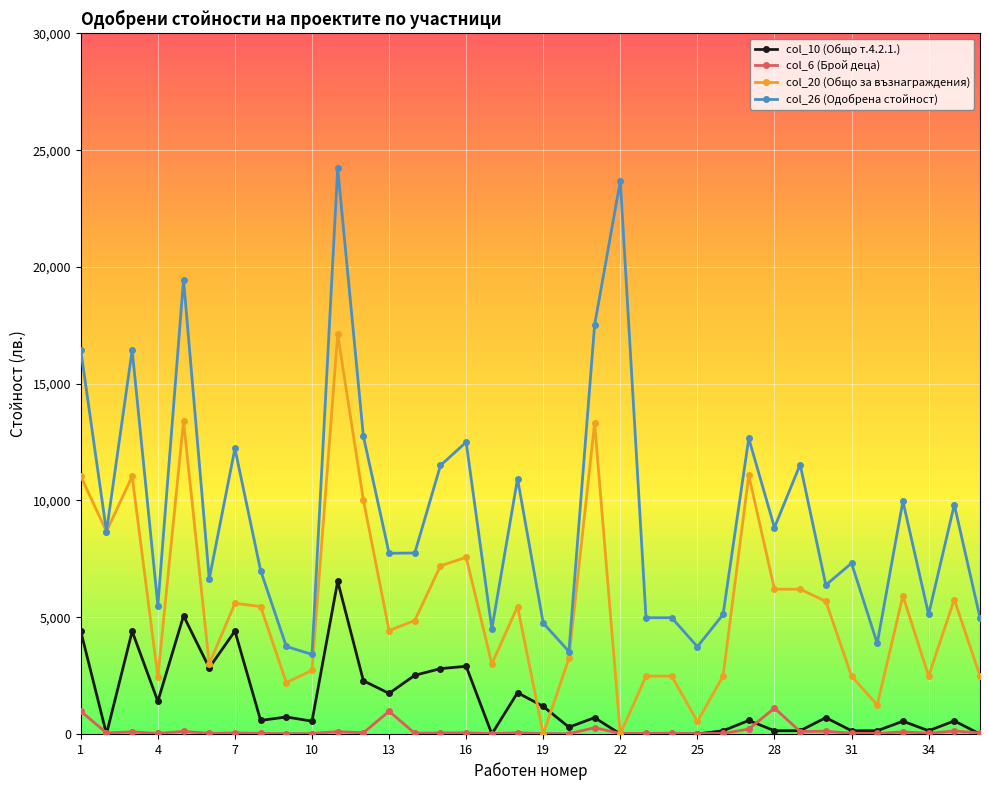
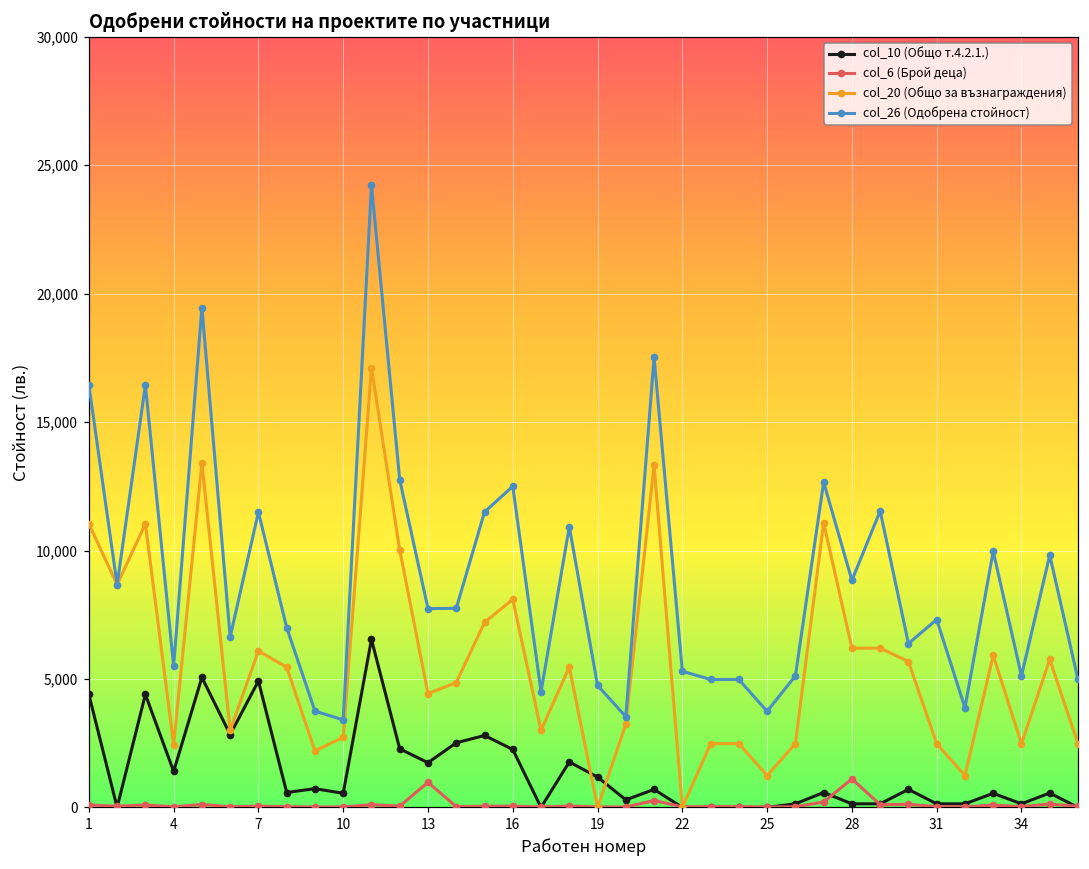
col_6 (Брой деца), 1: 1,000 -> 100
col_10 (Общо т.4.2.1.), 7: 4,400 -> 4,900
col_20 (Общо за възнаграждения), 7: 5,600 -> 6,100
col_26 (Одобрена стойност), 7: 12,200 -> 11,500
col_10 (Общо т.4.2.1.), 16: 2,900 -> 2,300
col_20 (Общо за възнаграждения), 16: 7,600 -> 8,100
col_26 (Одобрена стойност), 22: 23,700 -> 5,300
col_20 (Общо за възнаграждения), 25: 500 -> 1,200
